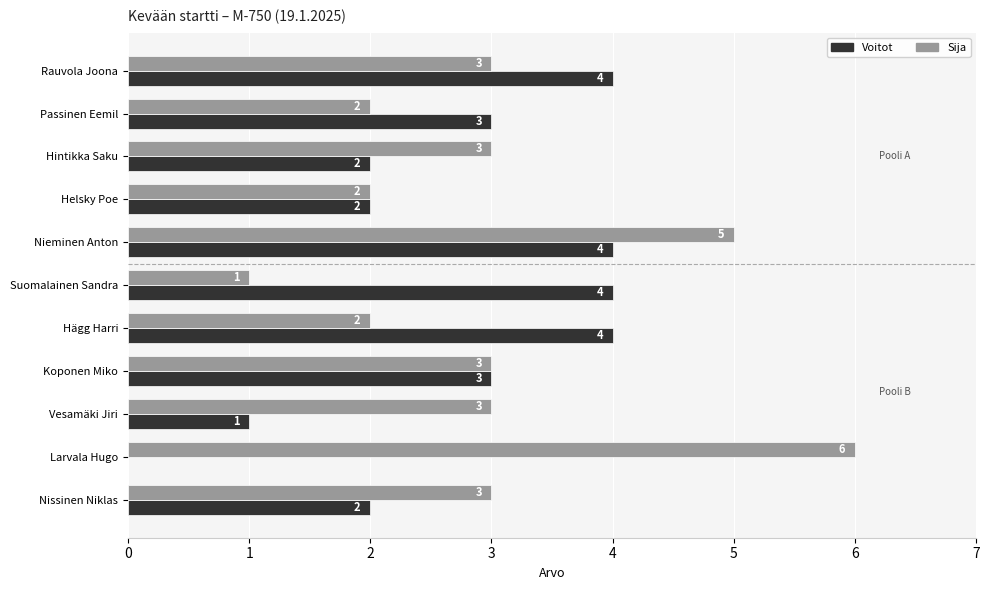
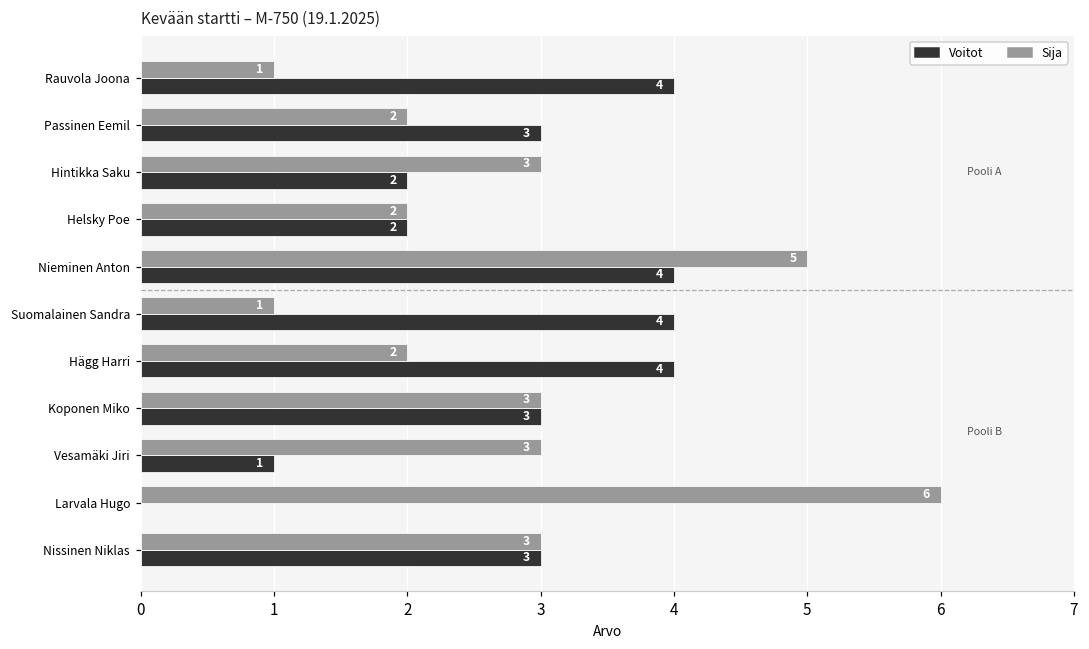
Sija, Rauvola Joona: 3 -> 1
Voitot, Nissinen Niklas: 2 -> 3
